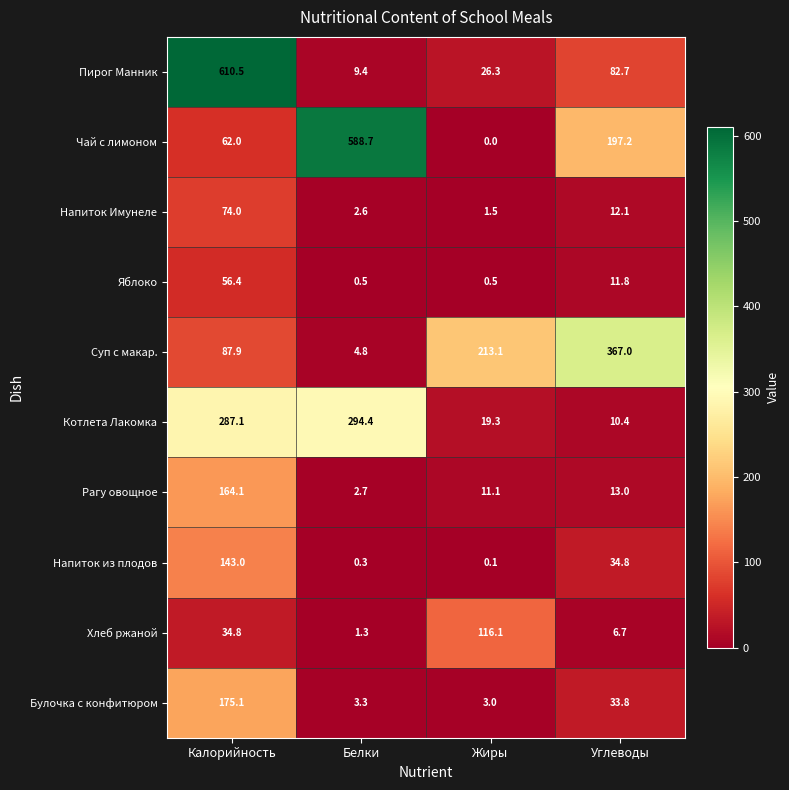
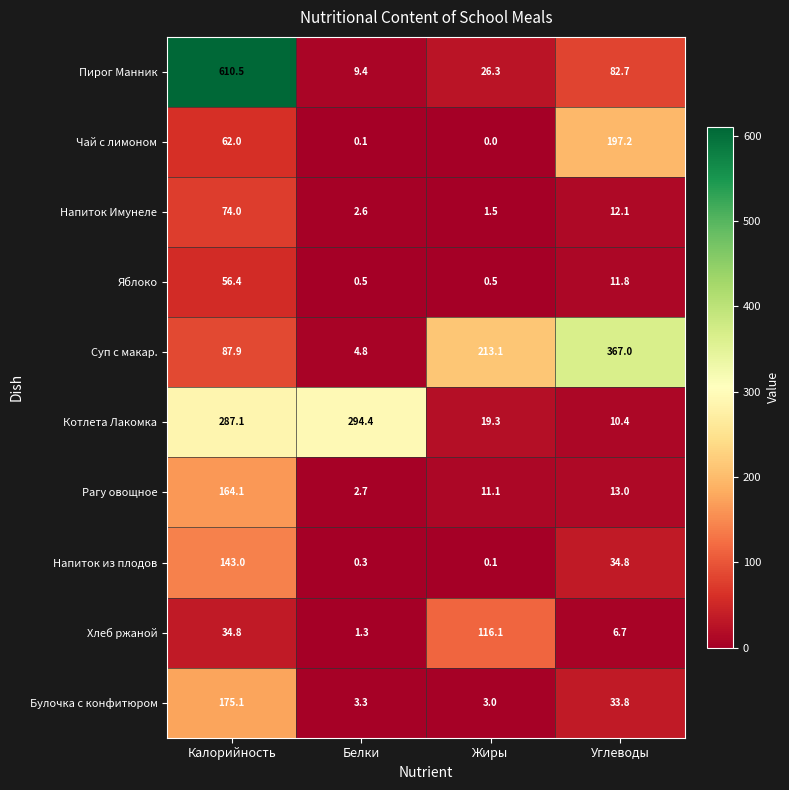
Чай с лимоном, Белки: 588.7 -> 0.1
